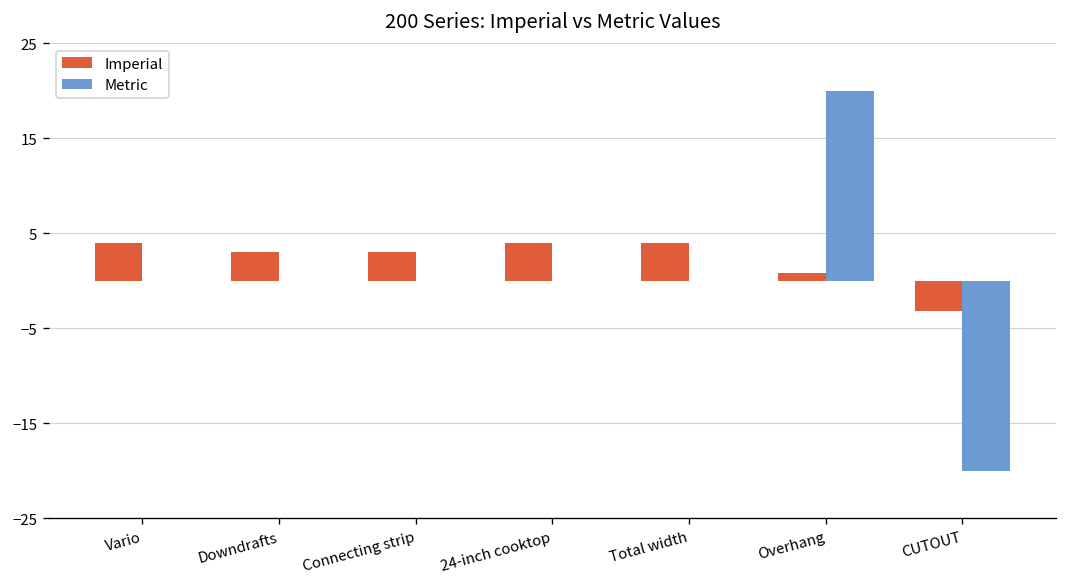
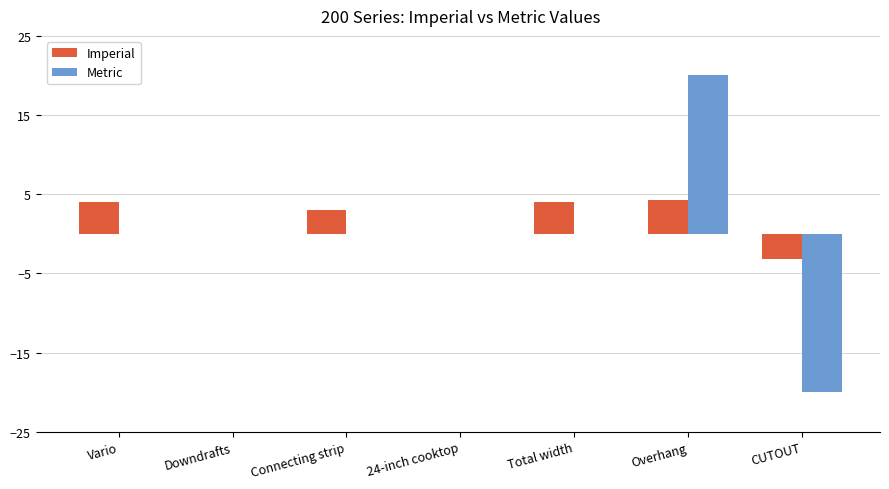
Imperial, Downdrafts: 3 -> 0
Imperial, 24-inch cooktop: 4 -> 0
Imperial, Overhang: 1 -> 4
